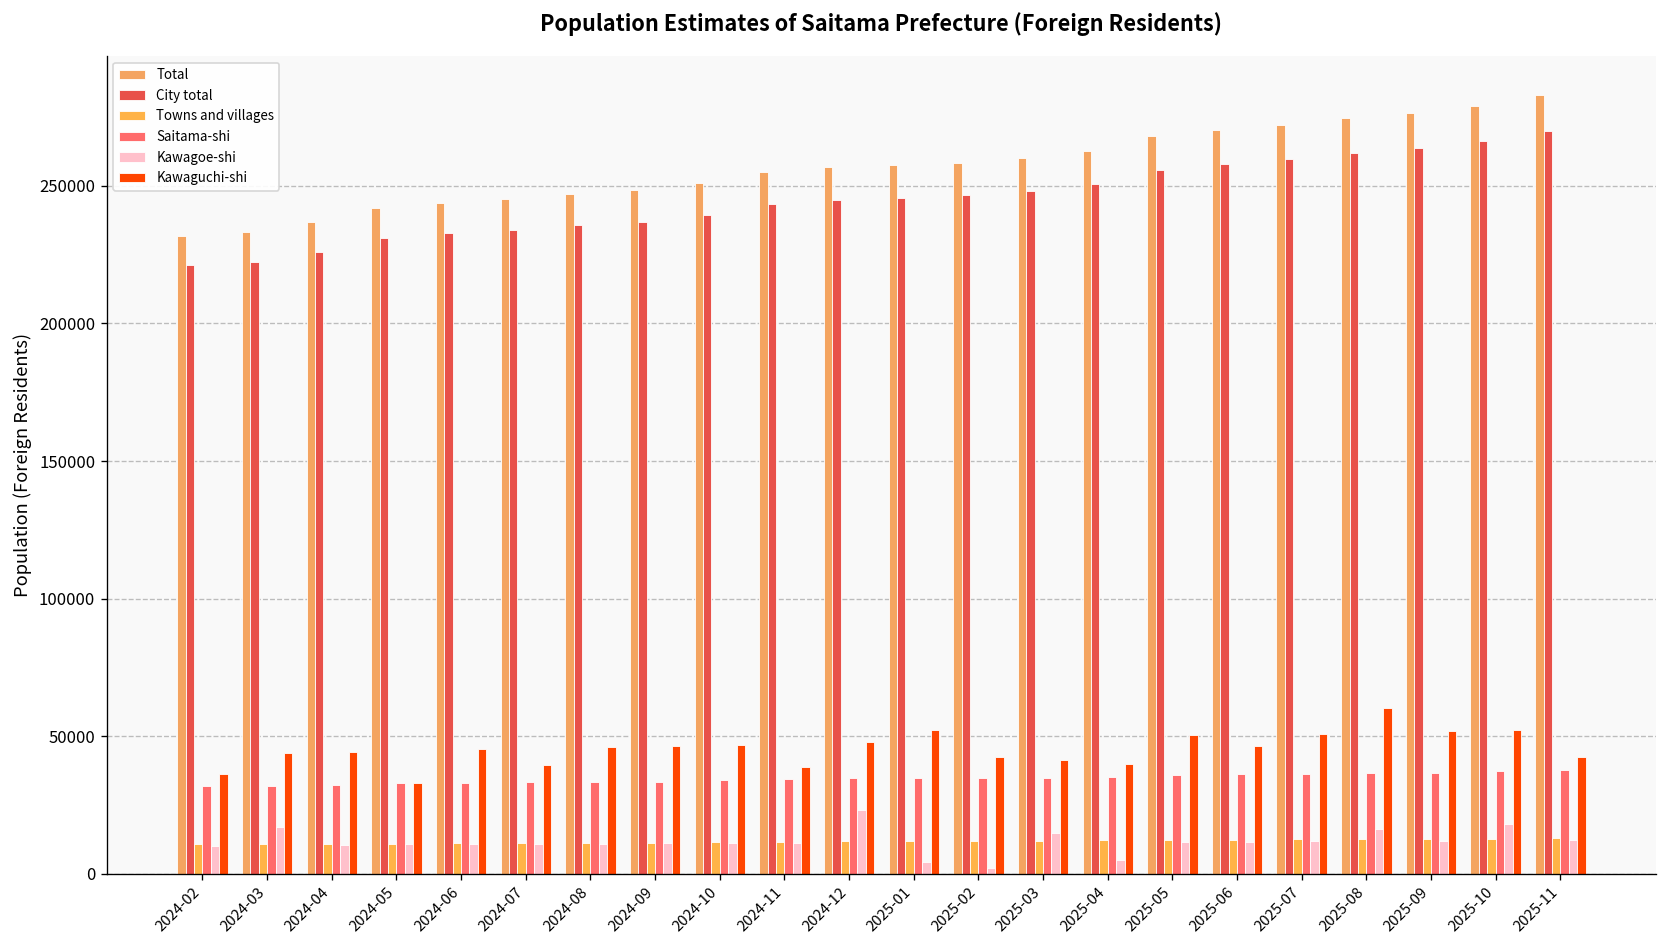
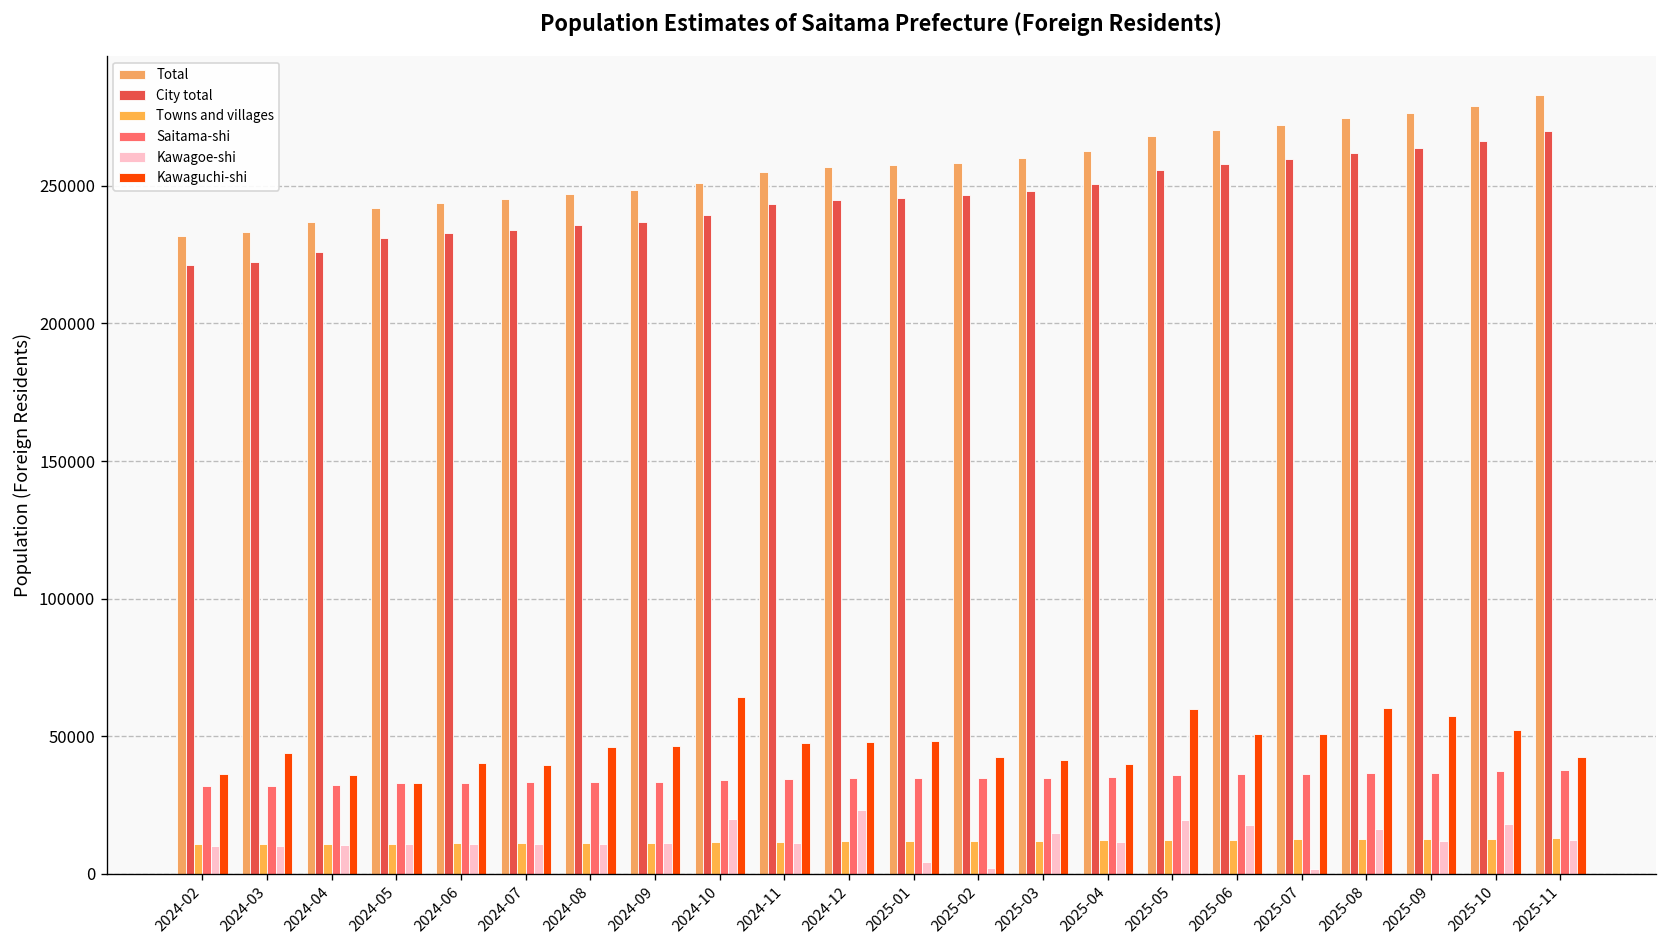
Kawagoe-shi, 2024-03: 17000 -> 10000
Kawaguchi-shi, 2024-04: 44000 -> 36000
Kawaguchi-shi, 2024-06: 46000 -> 40000
Kawagoe-shi, 2024-10: 11000 -> 20000
Kawaguchi-shi, 2024-10: 47000 -> 64000
Kawaguchi-shi, 2024-11: 39000 -> 48000
Kawaguchi-shi, 2025-01: 52000 -> 48000
Kawagoe-shi, 2025-04: 5000 -> 12000
Kawagoe-shi, 2025-05: 12000 -> 19000
Kawaguchi-shi, 2025-05: 50000 -> 60000
Kawagoe-shi, 2025-06: 12000 -> 18000
Kawaguchi-shi, 2025-06: 46000 -> 51000
Kawagoe-shi, 2025-07: 12000 -> 2000
Kawaguchi-shi, 2025-09: 52000 -> 57000
